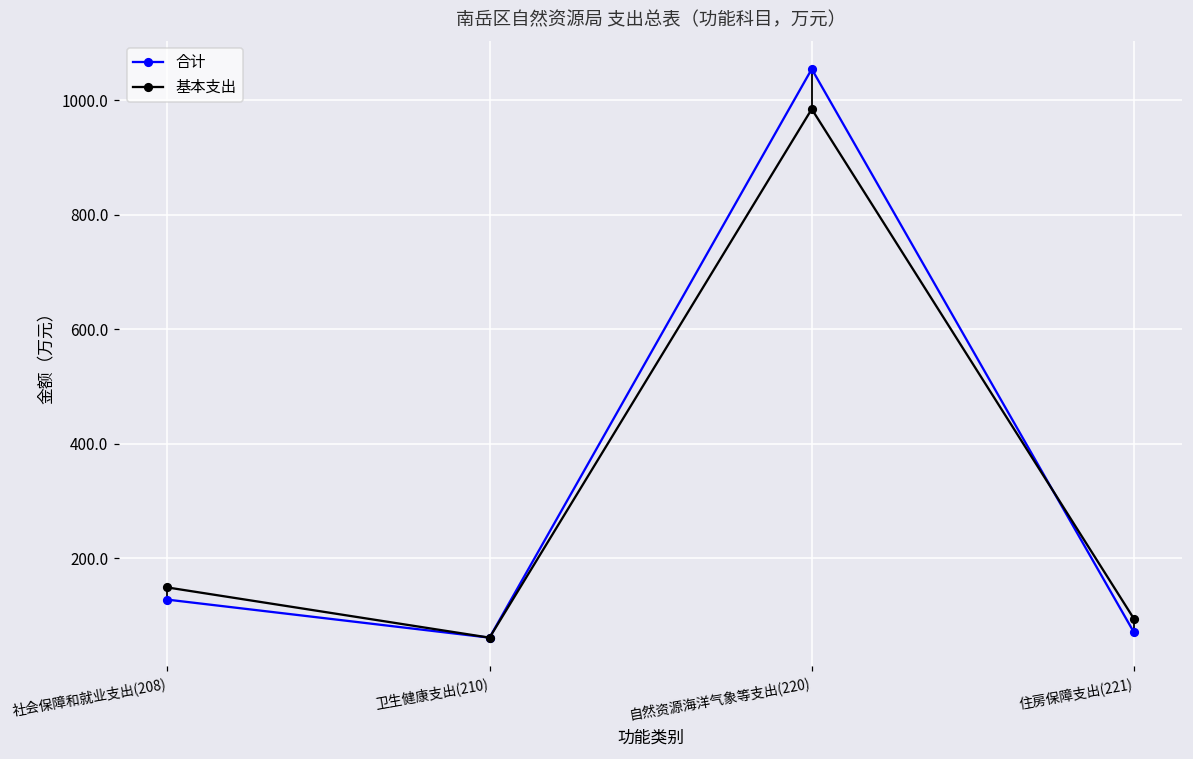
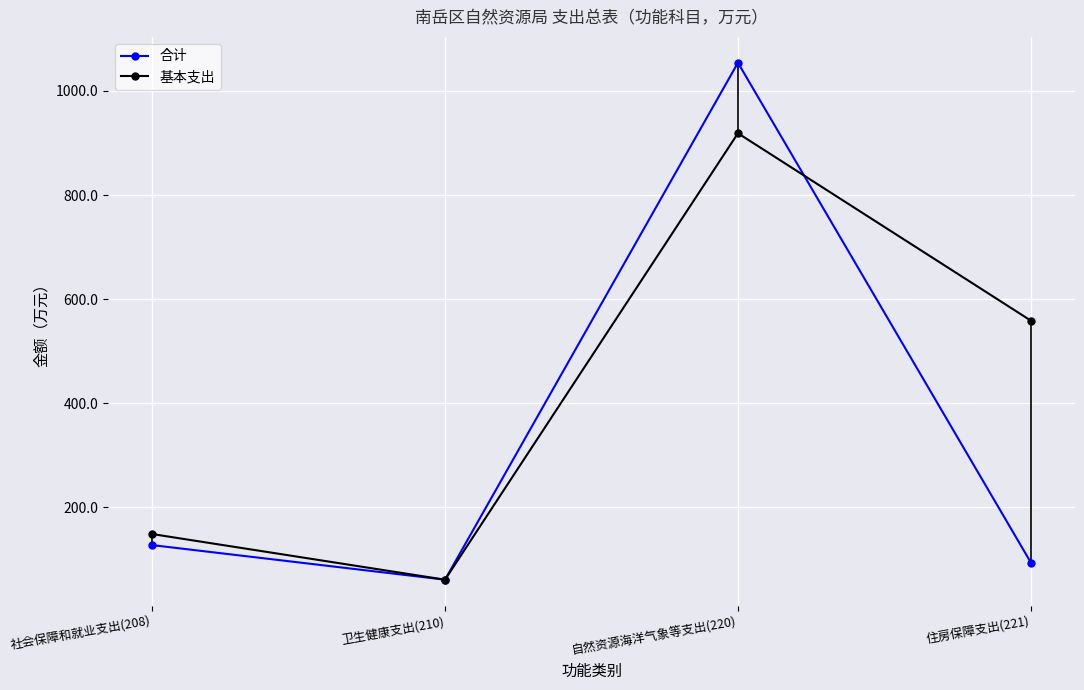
基本支出, 自然资源海洋气象等支出(220): 980 -> 920
合计, 住房保障支出(221): 70 -> 90
基本支出, 住房保障支出(221): 90 -> 560
